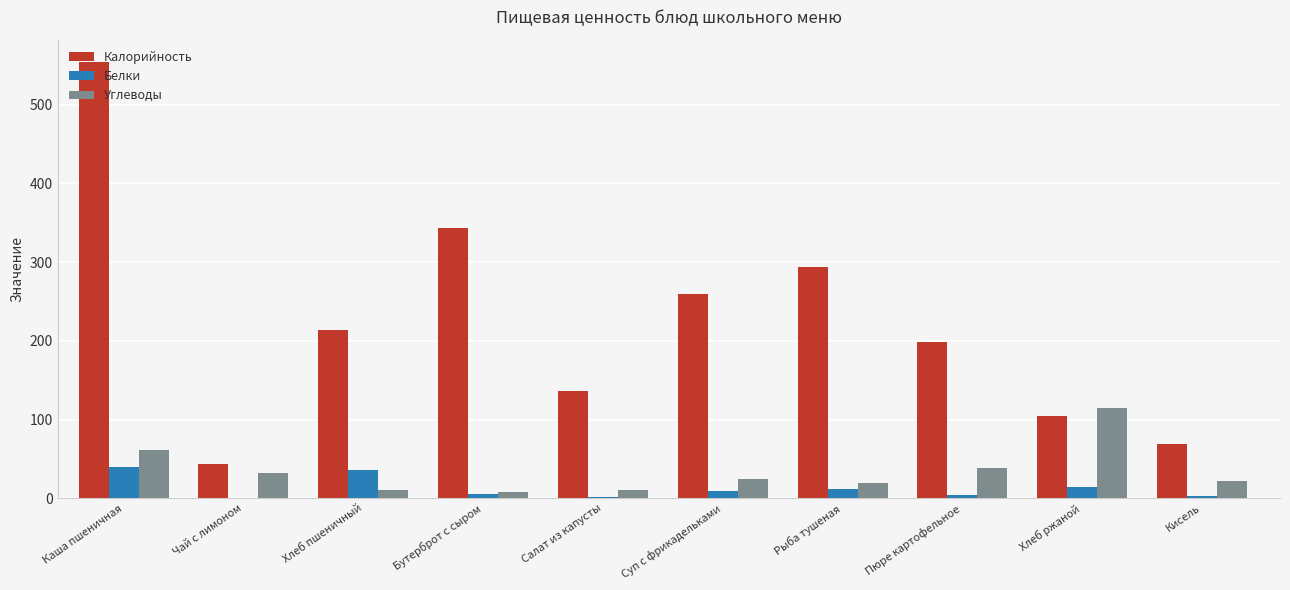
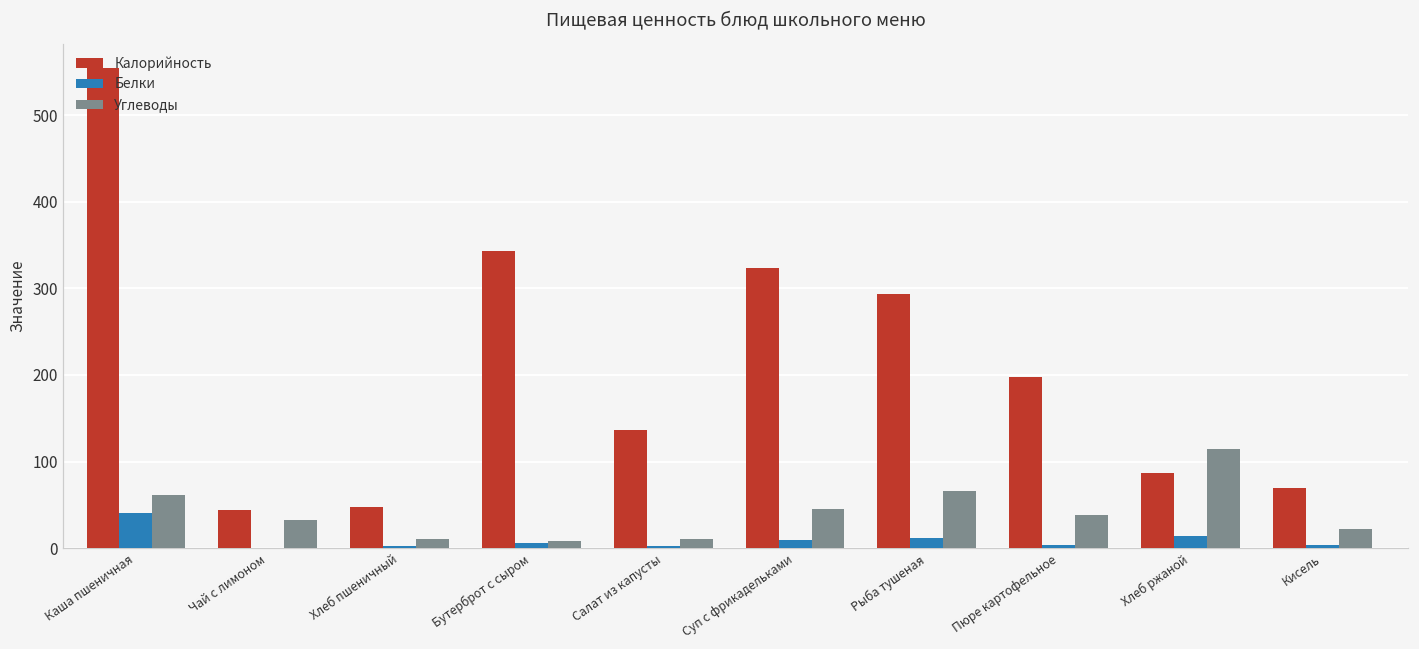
Калорийность, Хлеб пшеничный: 210 -> 50
Белки, Хлеб пшеничный: 40 -> 0
Калорийность, Суп с фрикадельками: 260 -> 320
Углеводы, Суп с фрикадельками: 30 -> 50
Углеводы, Рыба тушеная: 20 -> 70
Калорийность, Хлеб ржаной: 110 -> 90
